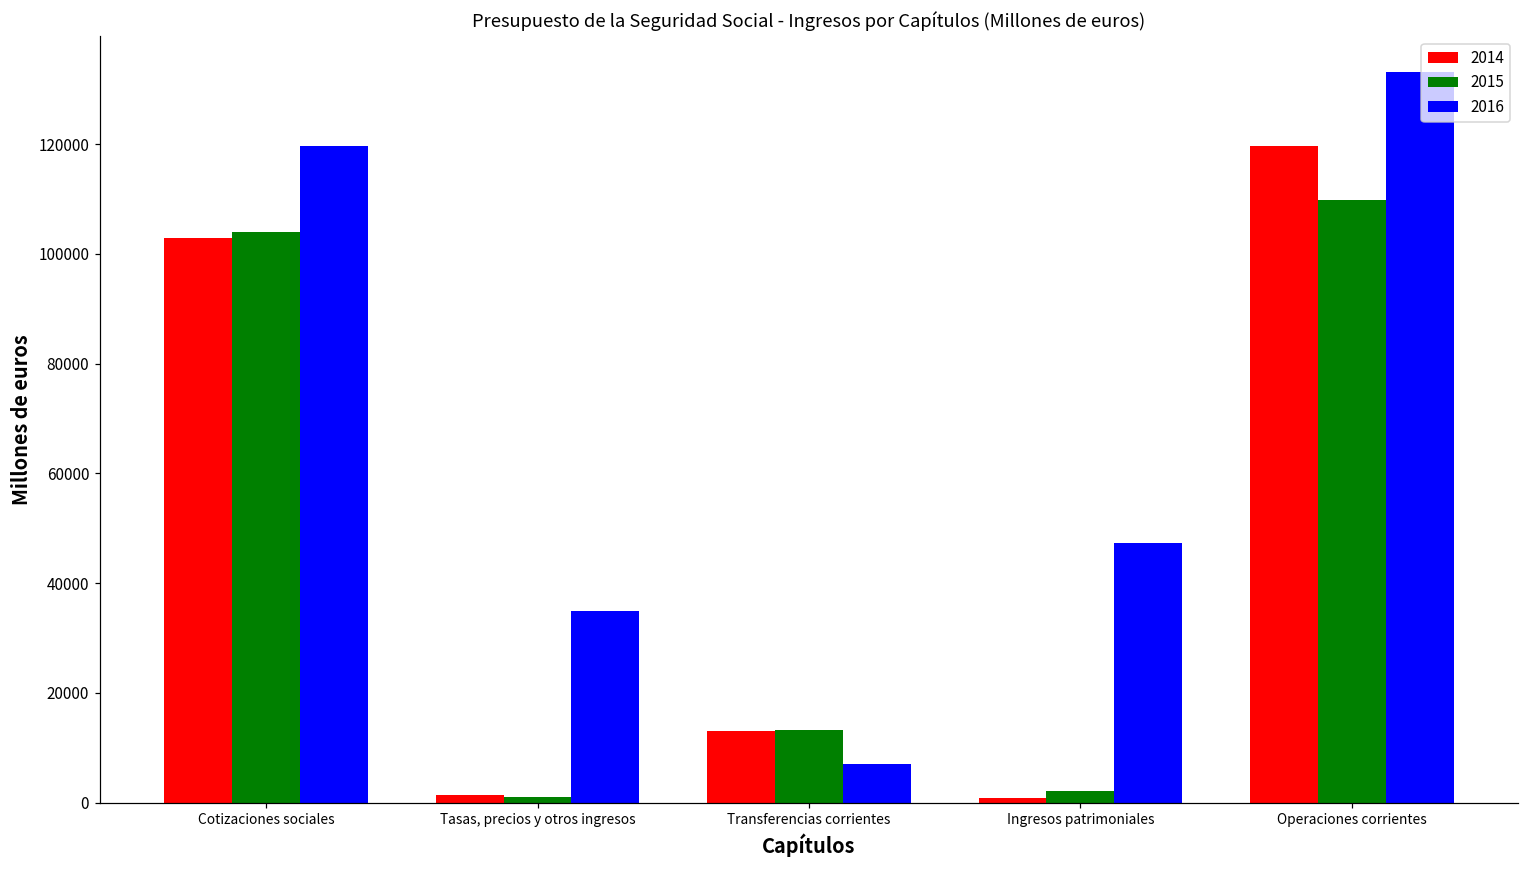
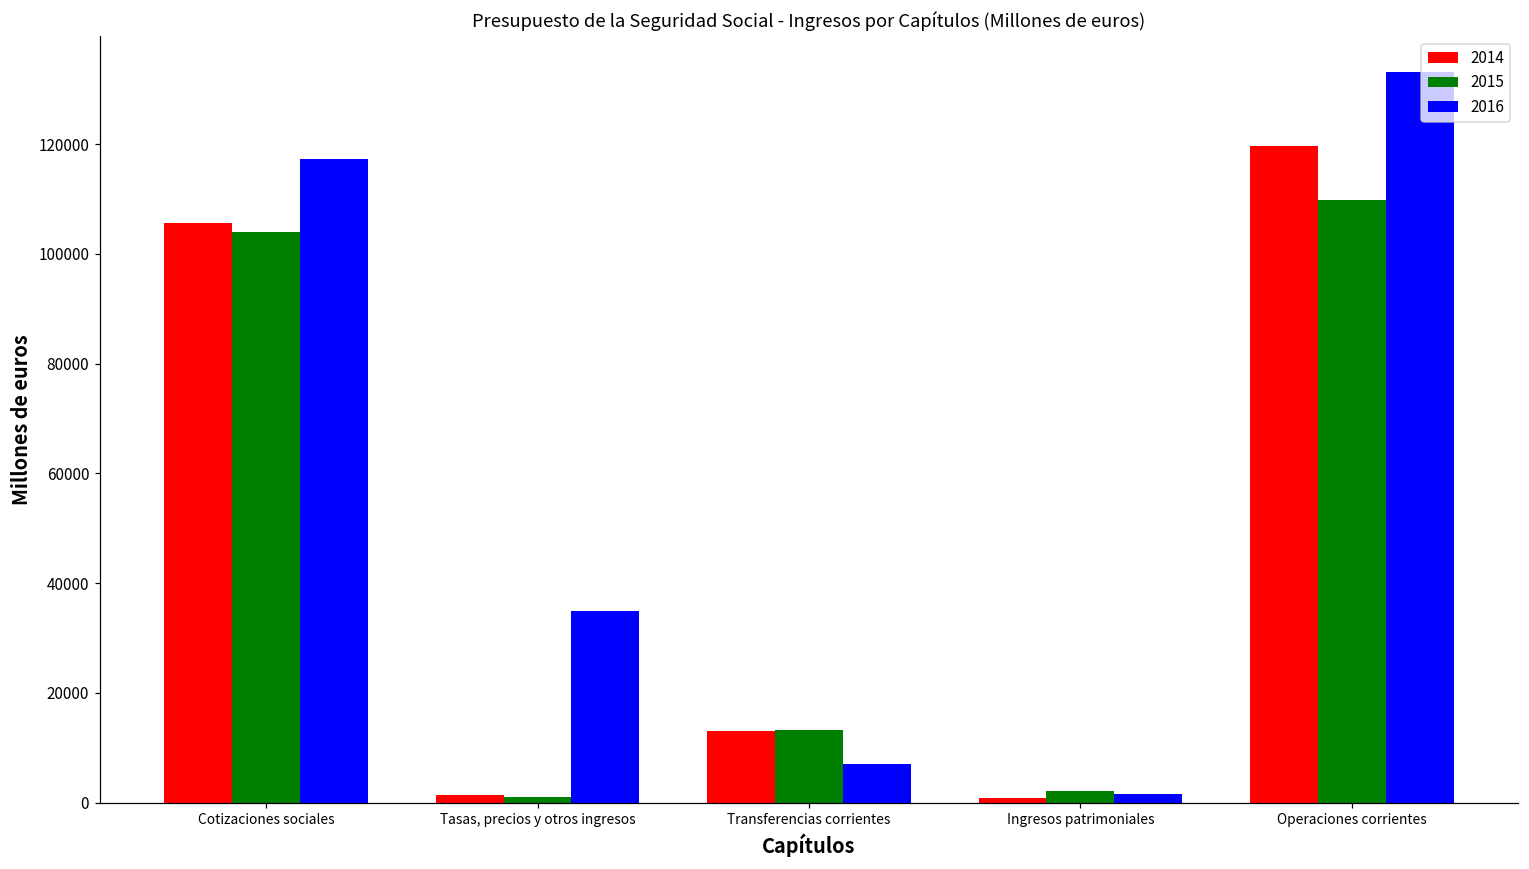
2014, Cotizaciones sociales: 103000 -> 106000
2016, Cotizaciones sociales: 120000 -> 117000
2016, Ingresos patrimoniales: 47000 -> 2000
